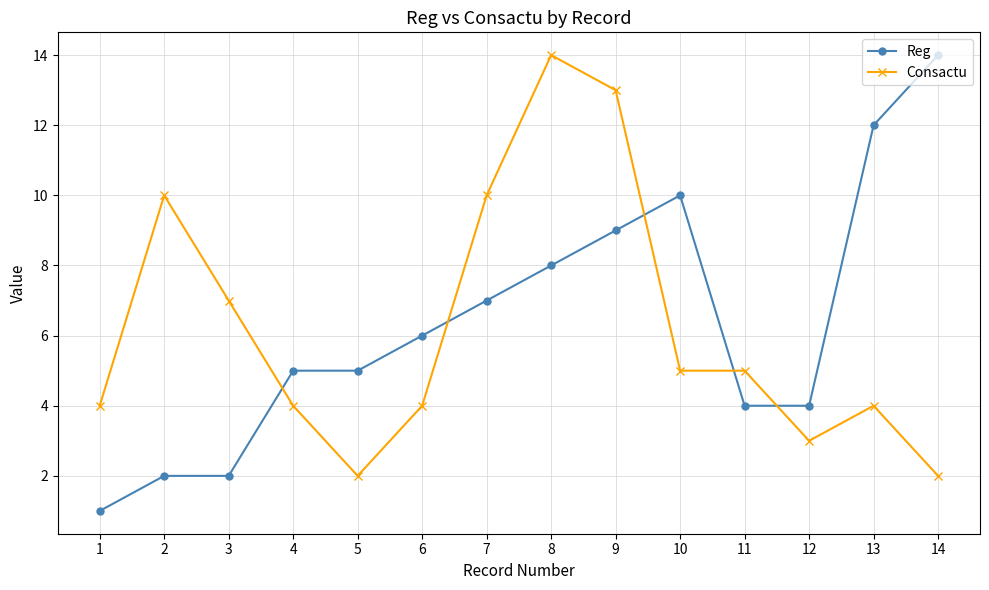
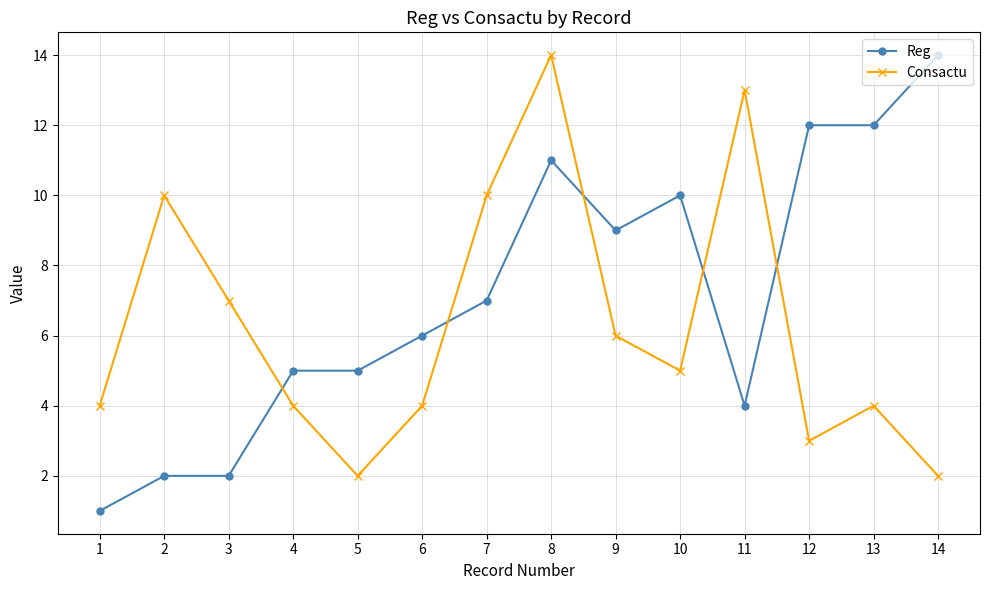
Reg, 8: 8 -> 11
Consactu, 9: 13 -> 6
Consactu, 11: 5 -> 13
Reg, 12: 4 -> 12
